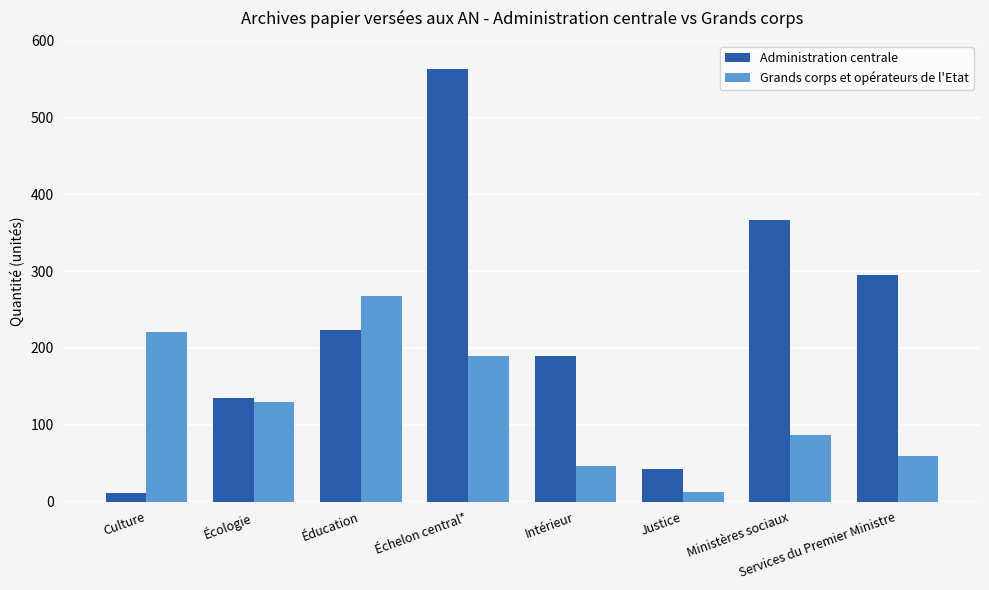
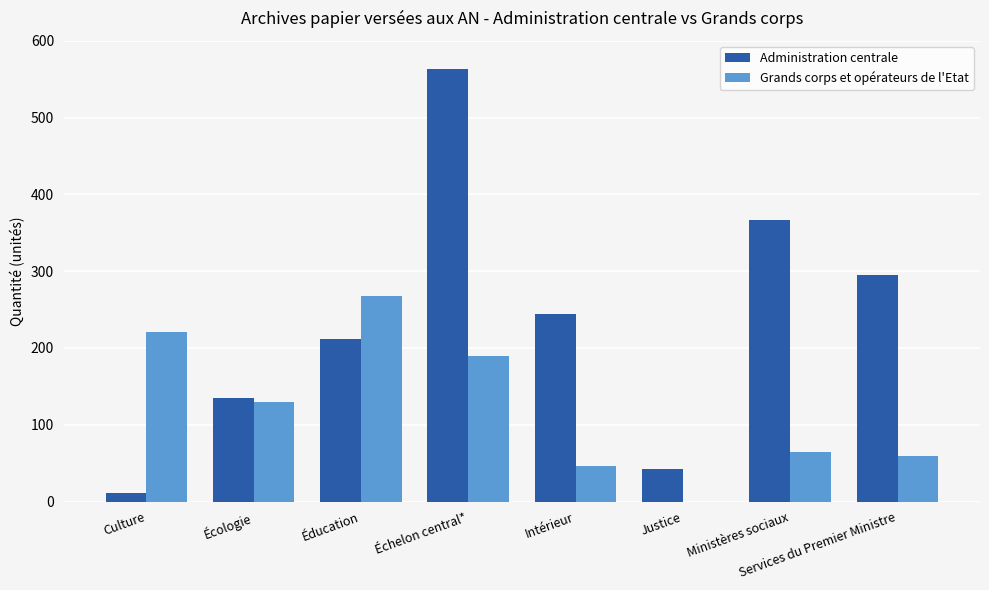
Administration centrale, Éducation: 220 -> 210
Administration centrale, Intérieur: 190 -> 240
Grands corps et opérateurs de l'Etat, Justice: 10 -> 0
Grands corps et opérateurs de l'Etat, Ministères sociaux: 90 -> 60
